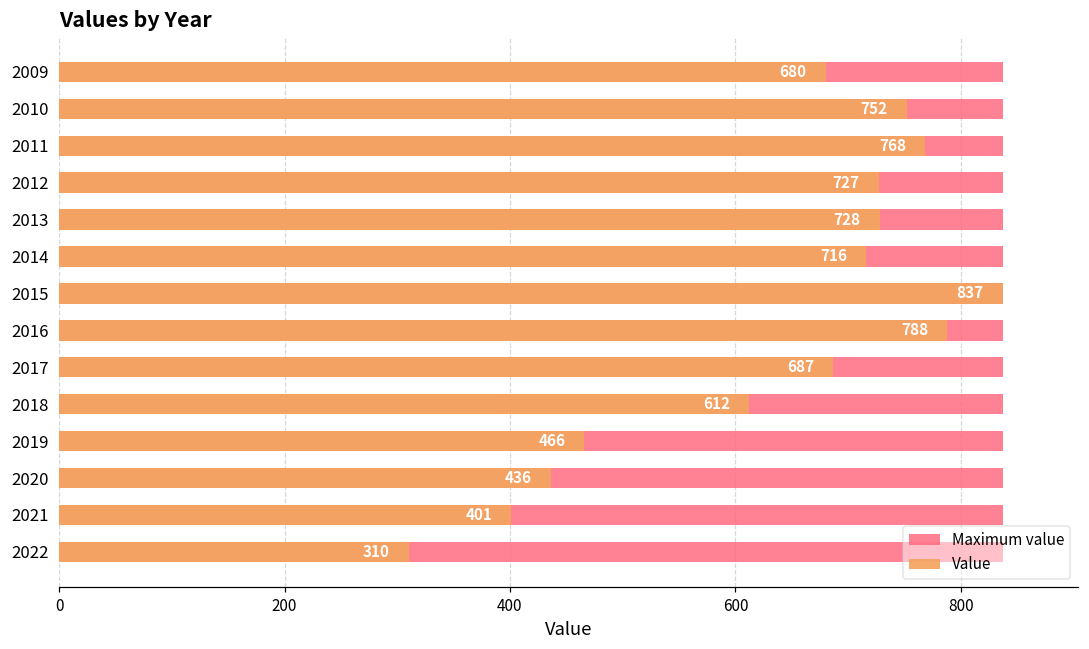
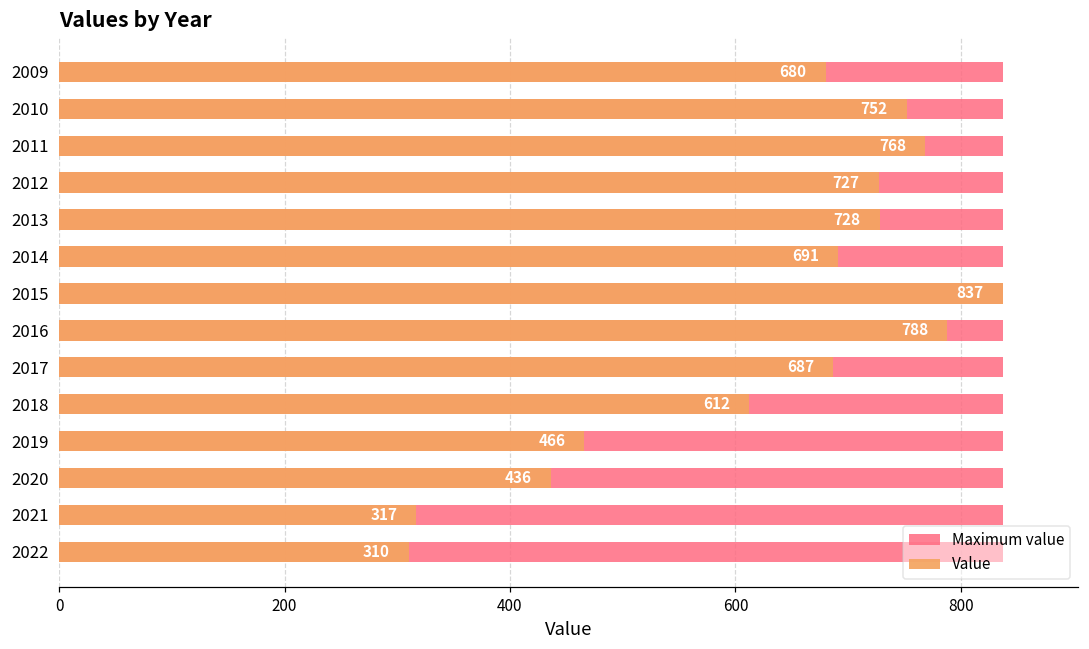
Value, 2014: 716 -> 691
Value, 2021: 401 -> 317
